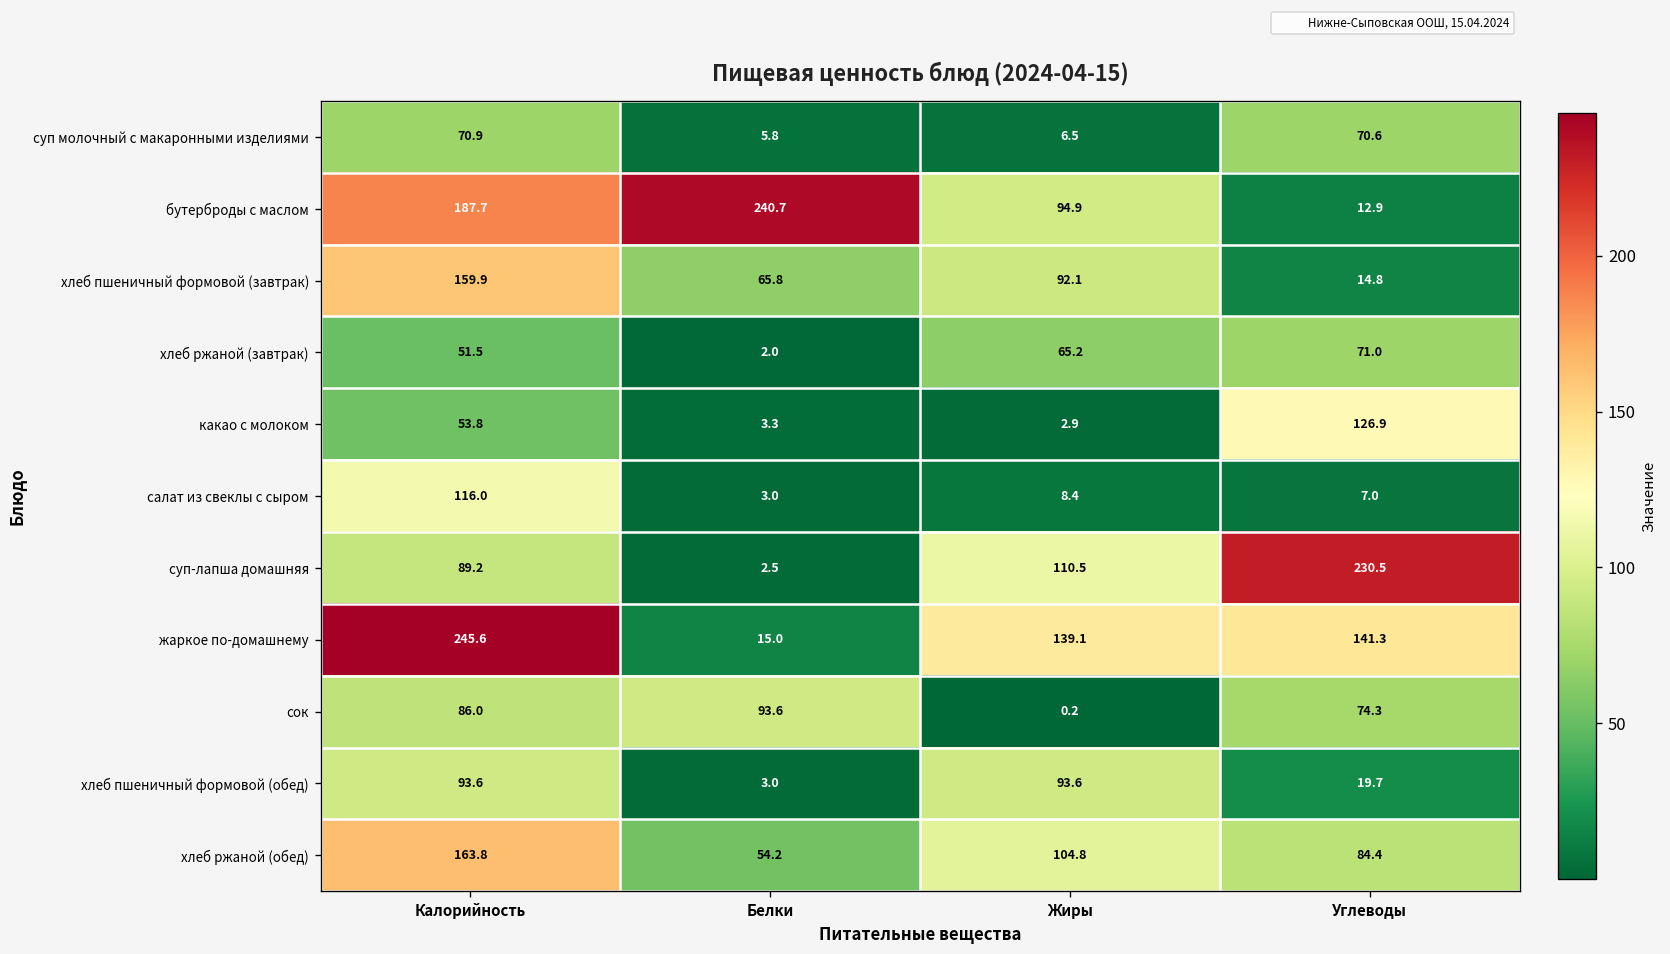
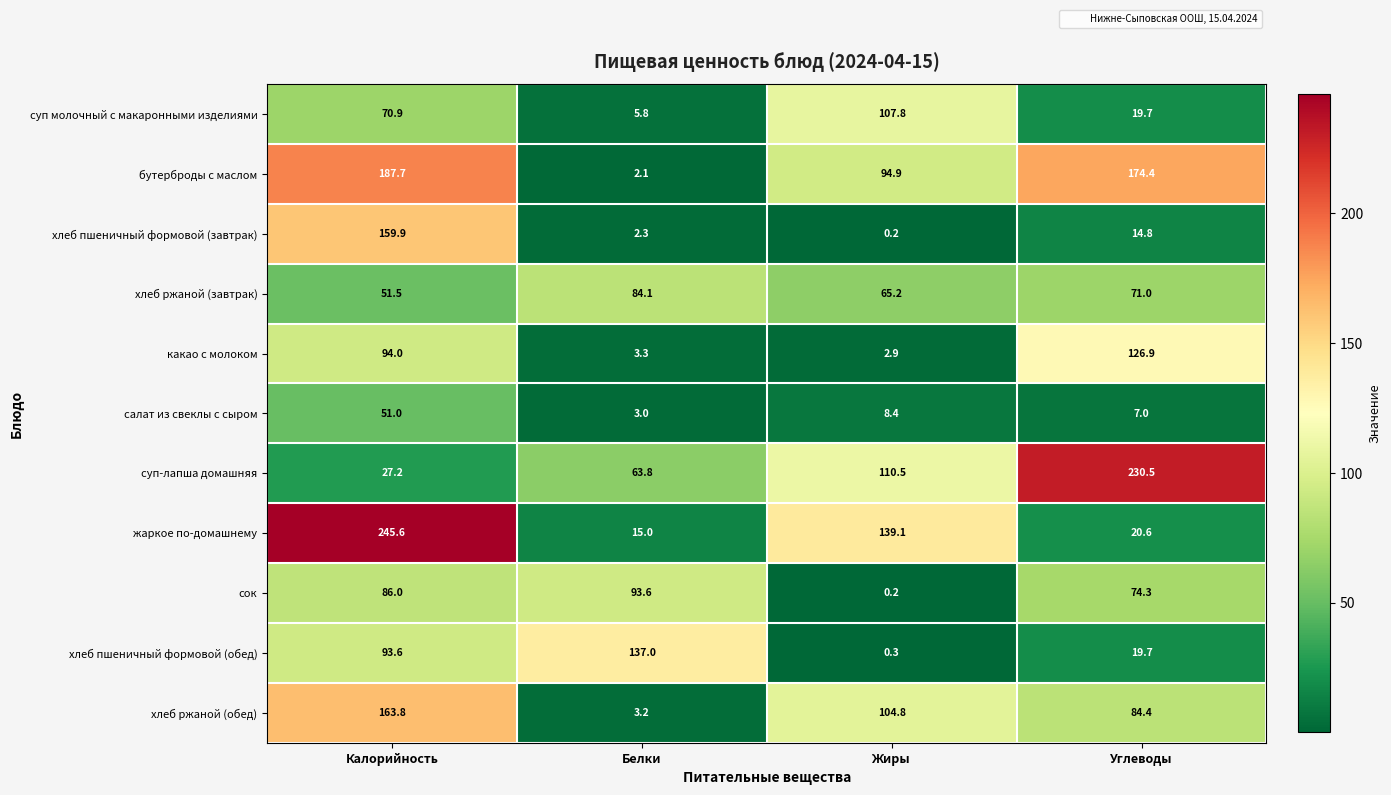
суп молочный с макаронными изделиями, Жиры: 6.5 -> 107.8
суп молочный с макаронными изделиями, Углеводы: 70.6 -> 19.7
бутерброды с маслом, Белки: 240.7 -> 2.1
бутерброды с маслом, Углеводы: 12.9 -> 174.4
хлеб пшеничный формовой (завтрак), Белки: 65.8 -> 2.3
хлеб пшеничный формовой (завтрак), Жиры: 92.1 -> 0.2
хлеб ржаной (завтрак), Белки: 2.0 -> 84.1
какао с молоком, Калорийность: 53.8 -> 94.0
салат из свеклы с сыром, Калорийность: 116.0 -> 51.0
суп-лапша домашняя, Калорийность: 89.2 -> 27.2
суп-лапша домашняя, Белки: 2.5 -> 63.8
жаркое по-домашнему, Углеводы: 141.3 -> 20.6
хлеб пшеничный формовой (обед), Белки: 3.0 -> 137.0
хлеб пшеничный формовой (обед), Жиры: 93.6 -> 0.3
хлеб ржаной (обед), Белки: 54.2 -> 3.2
